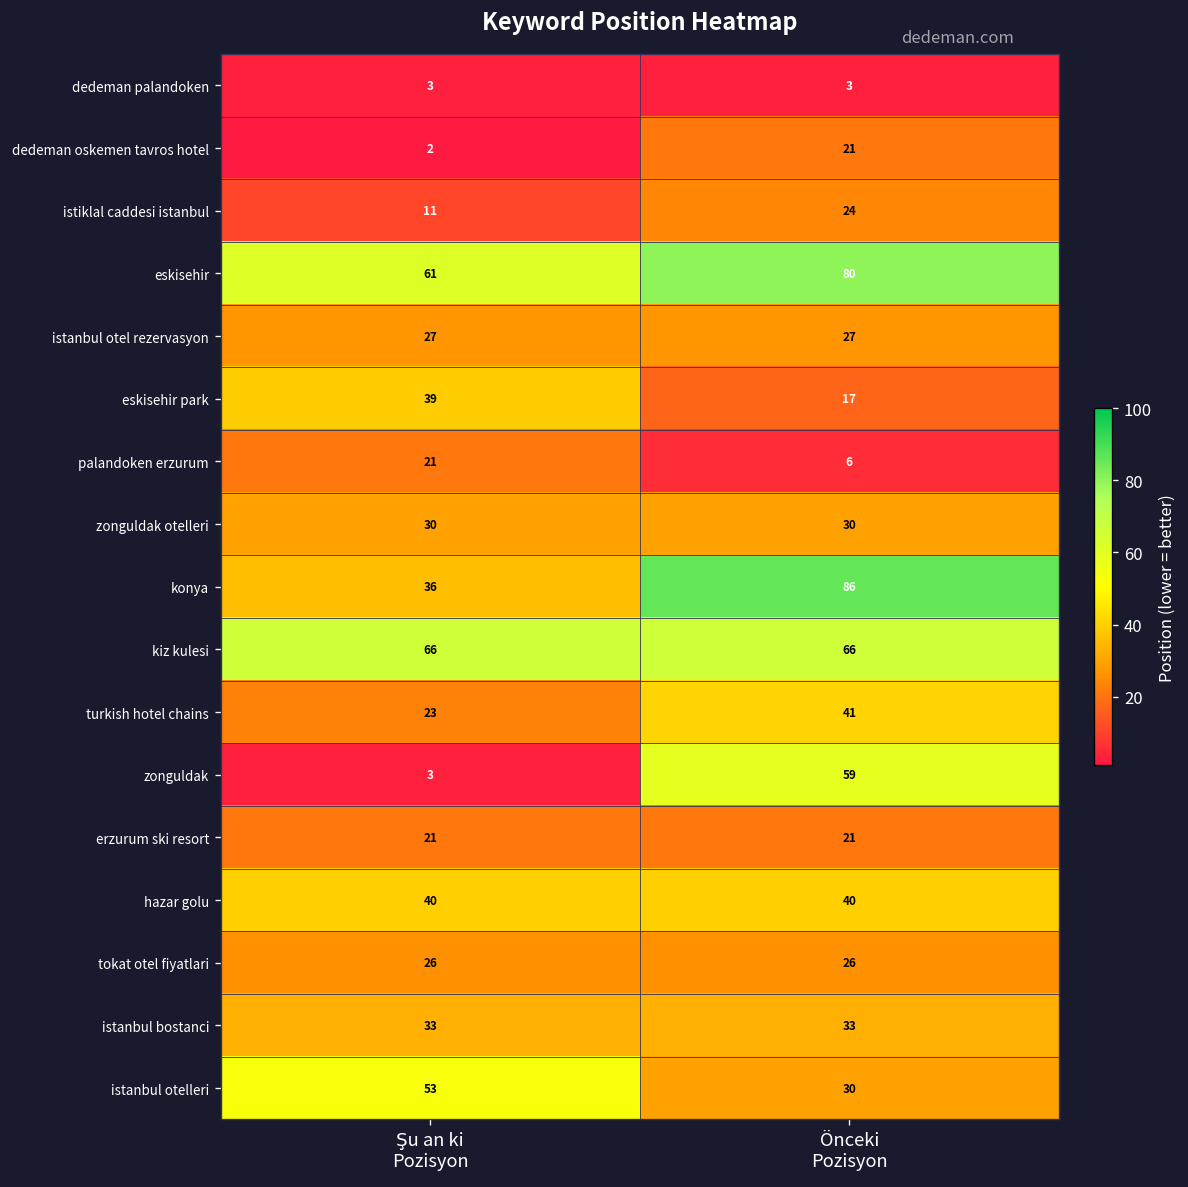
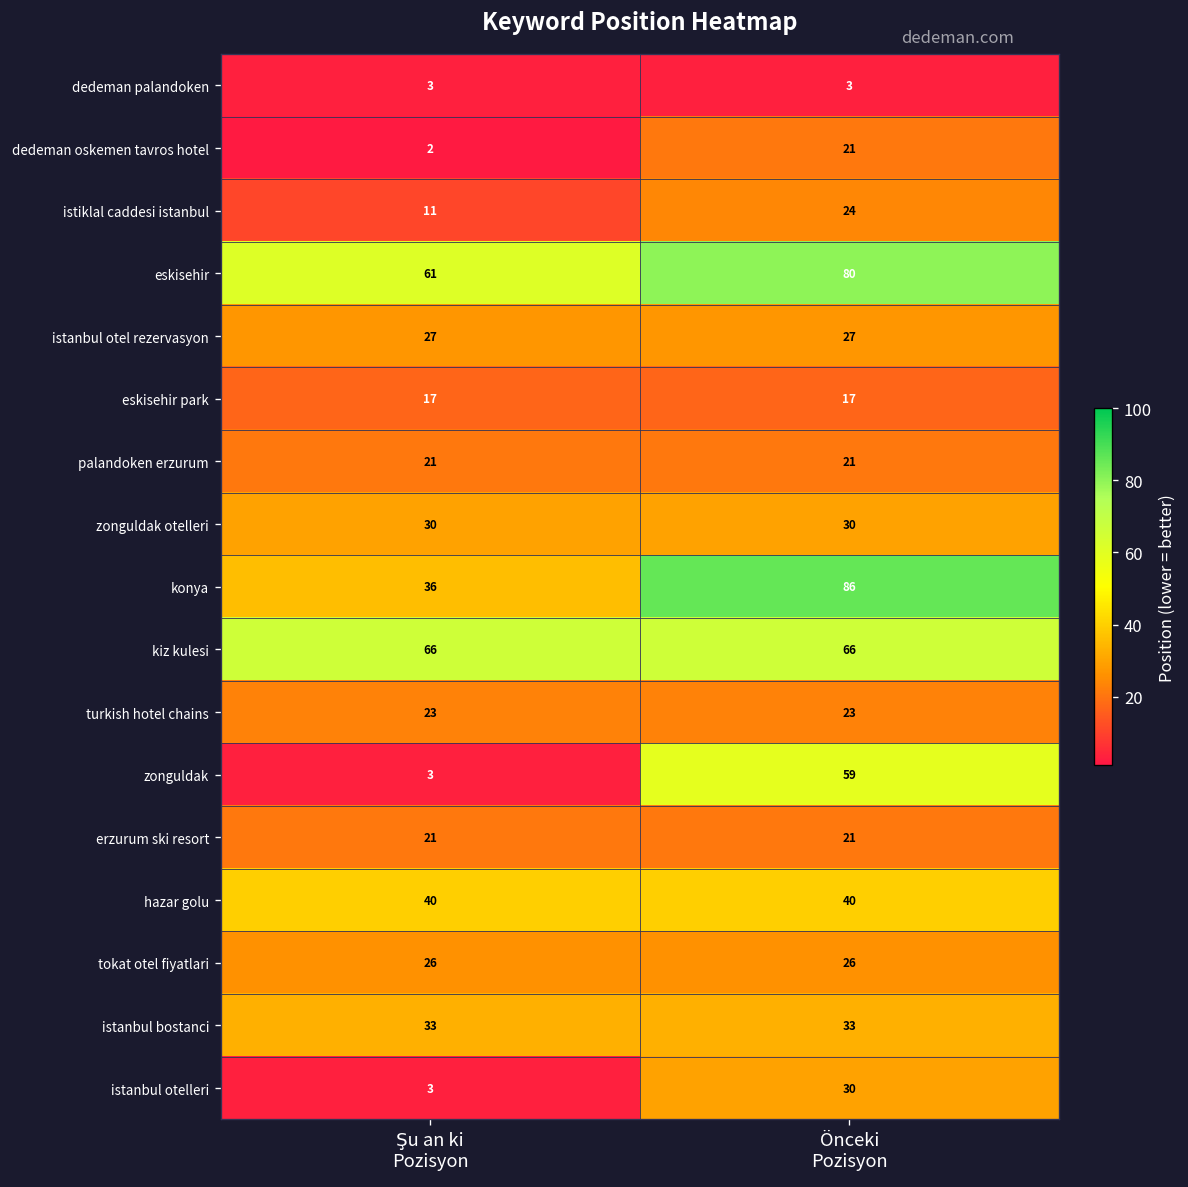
eskisehir park, Şu an ki Pozisyon: 39 -> 17
palandoken erzurum, Önceki Pozisyon: 6 -> 21
turkish hotel chains, Önceki Pozisyon: 41 -> 23
istanbul otelleri, Şu an ki Pozisyon: 53 -> 3
